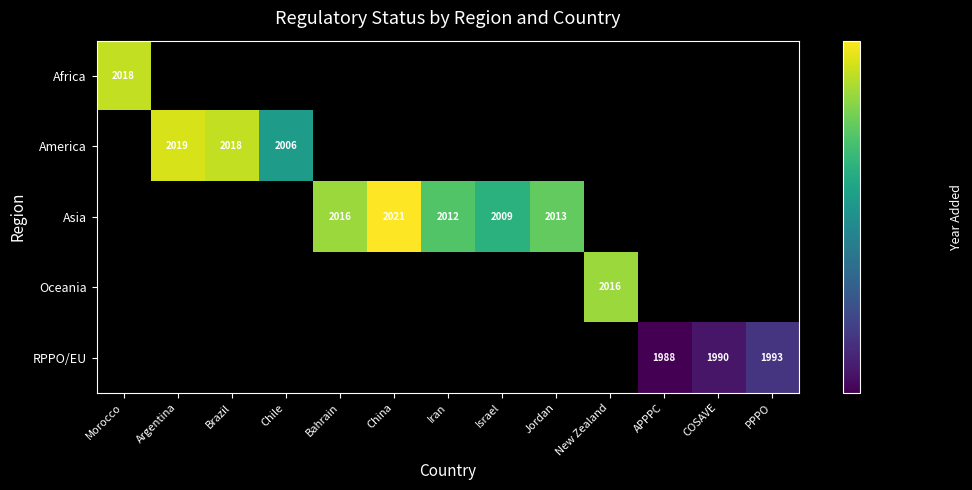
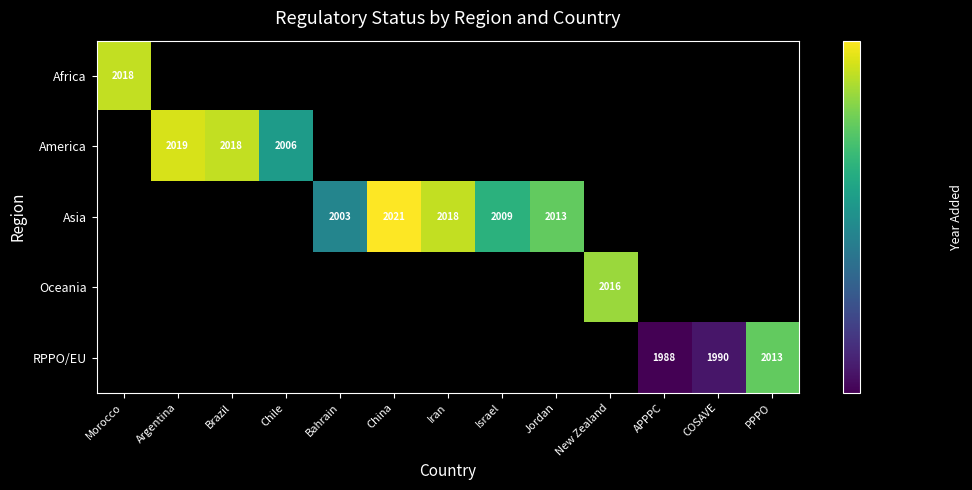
Asia, Bahrain: 2016 -> 2003
Asia, Iran: 2012 -> 2018
RPPO/EU, PPPO: 1993 -> 2013
